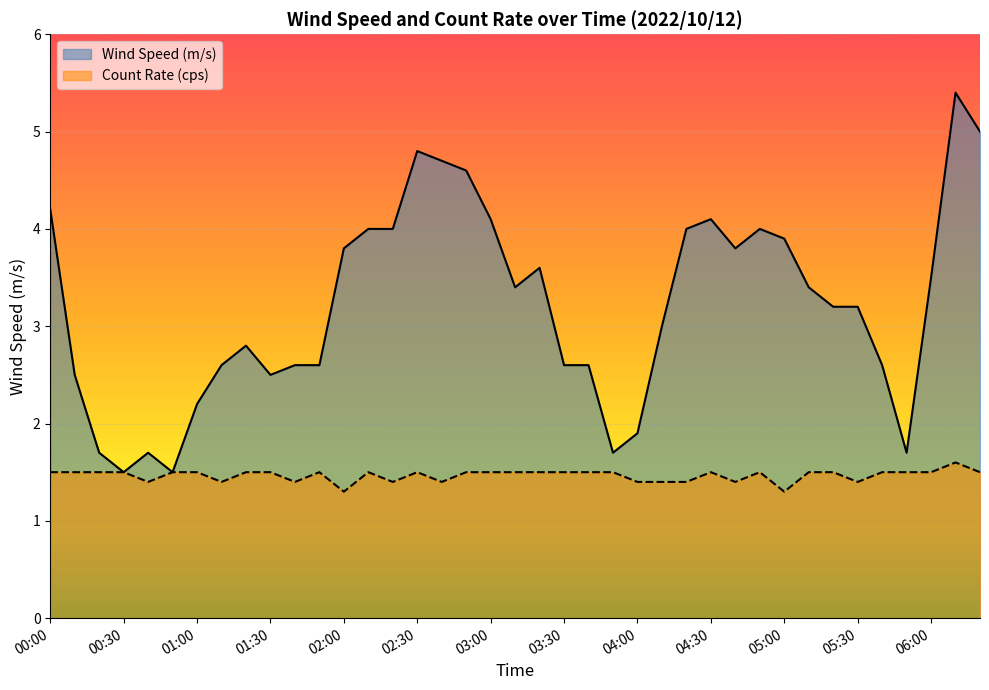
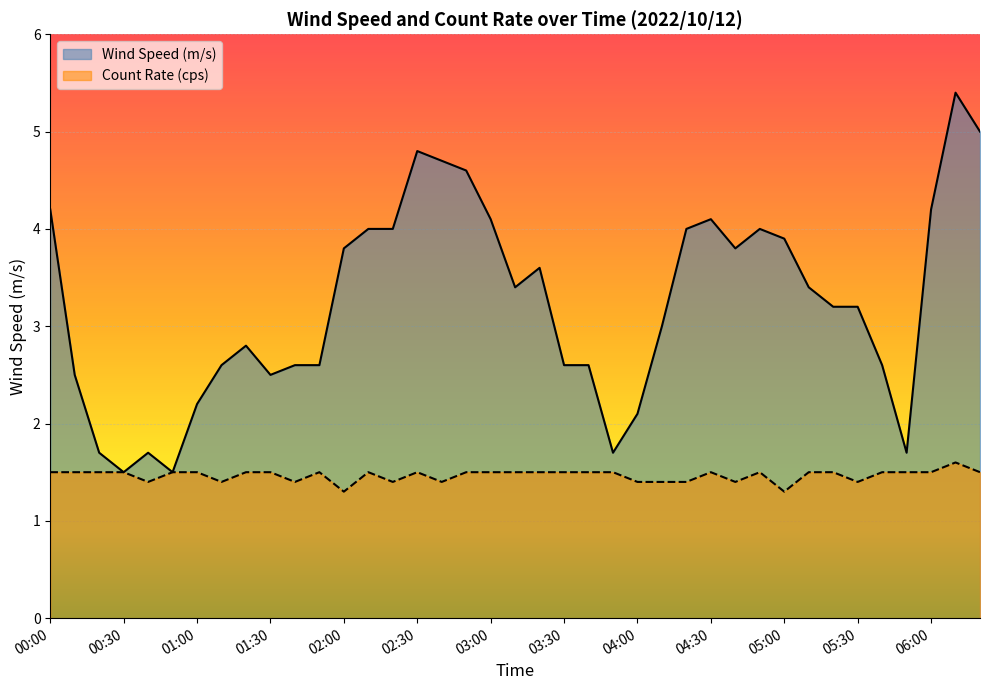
Wind Speed (m/s), 04:00: 1.9 -> 2.1
Wind Speed (m/s), 06:00: 3.5 -> 4.2
